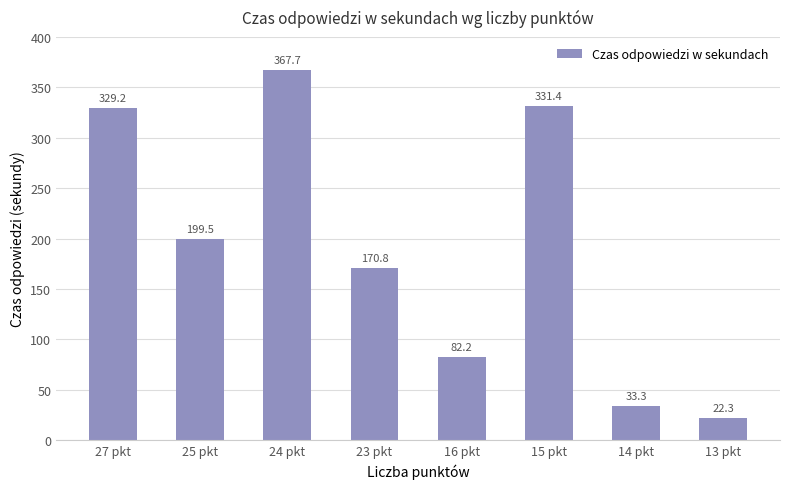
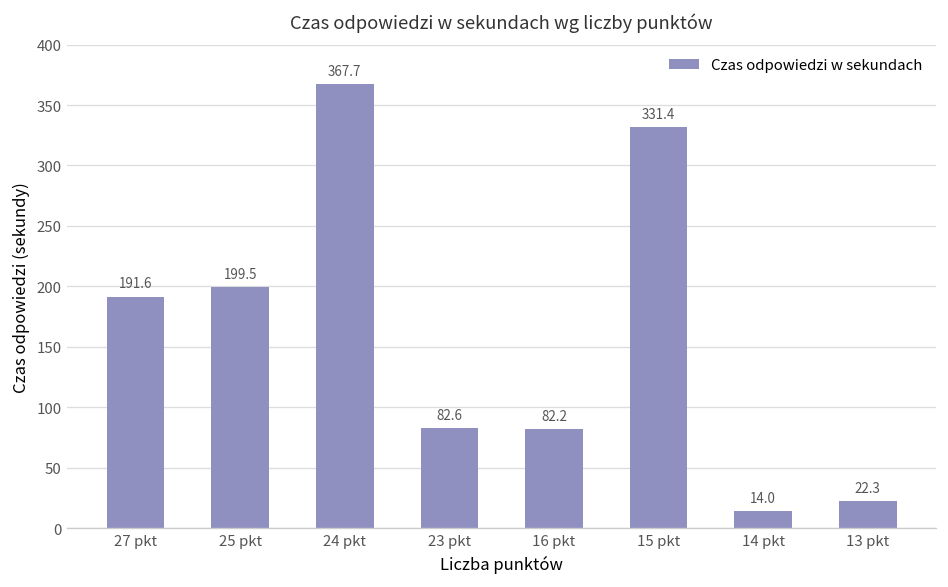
27 pkt: 329.2 -> 191.6
23 pkt: 170.8 -> 82.6
14 pkt: 33.3 -> 14.0
